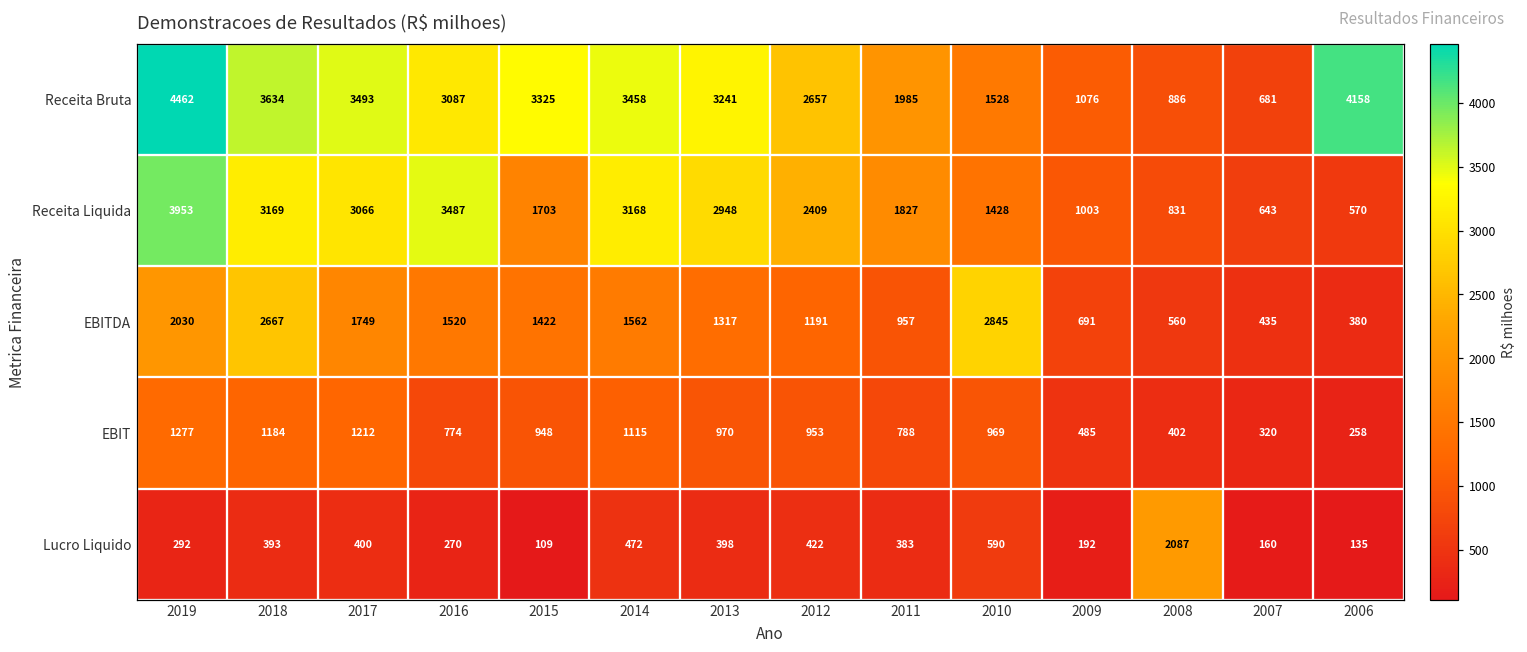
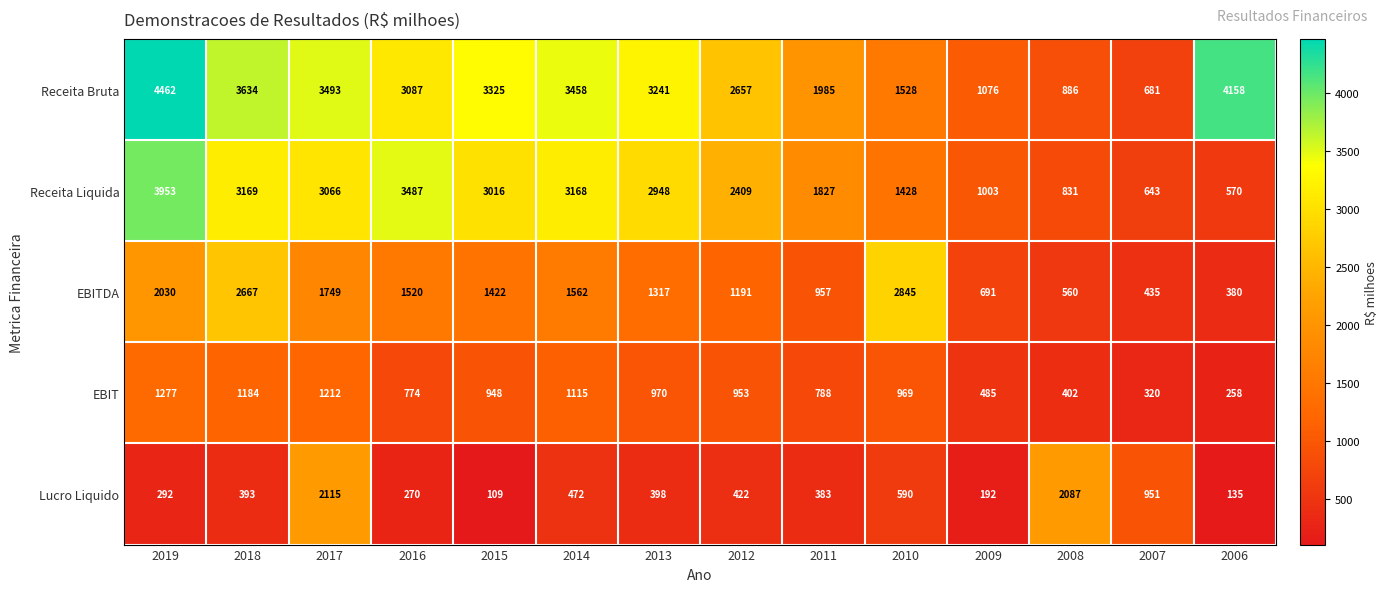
Receita Liquida, 2015: 1703 -> 3016
Lucro Liquido, 2017: 400 -> 2115
Lucro Liquido, 2007: 160 -> 951
